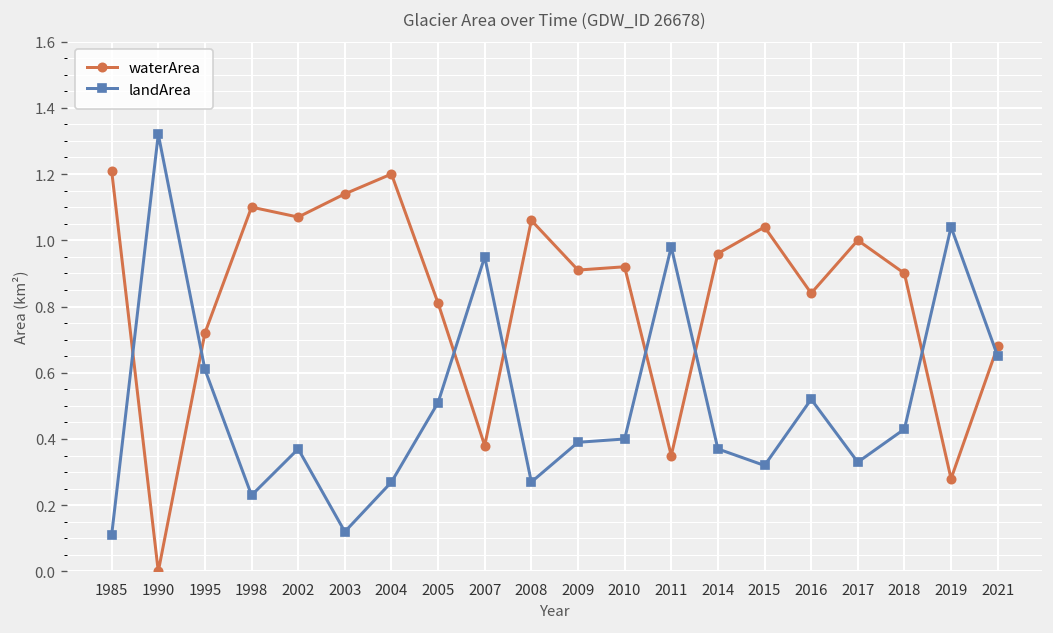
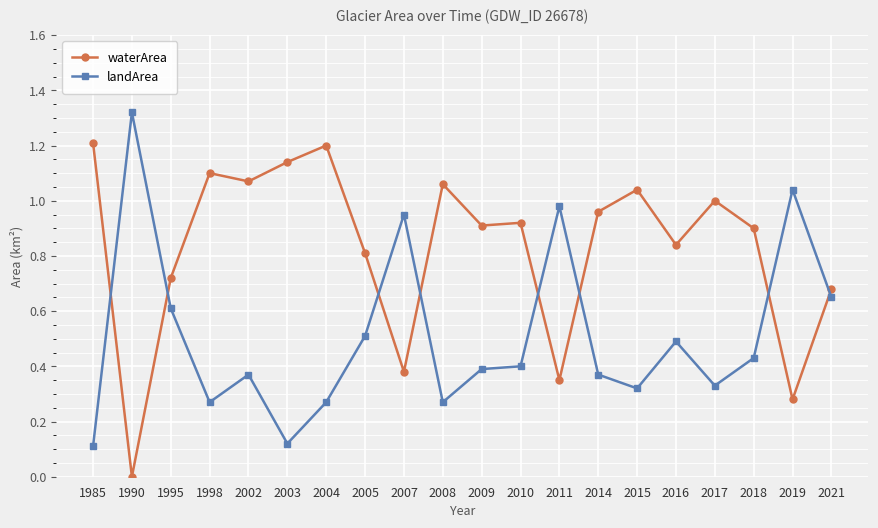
landArea, 1998: 0.23 -> 0.27
landArea, 2016: 0.52 -> 0.49
